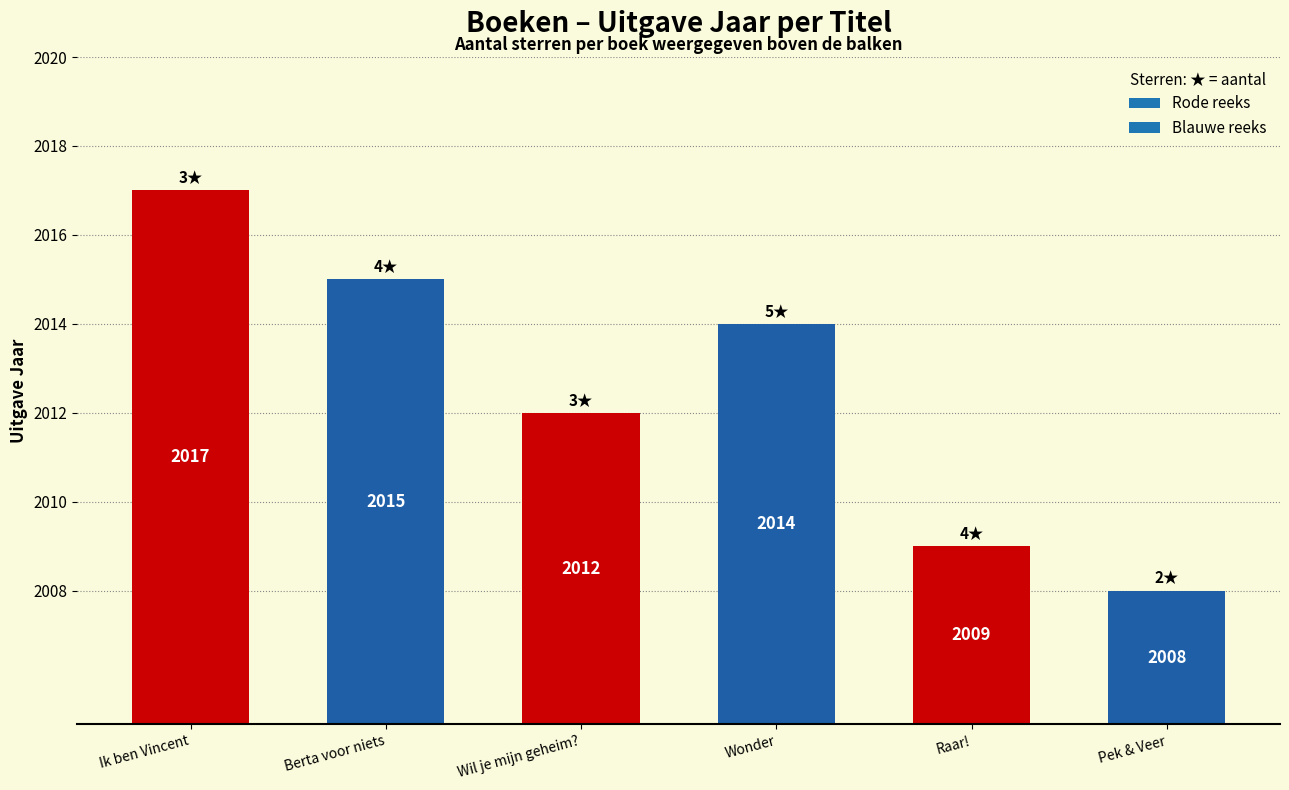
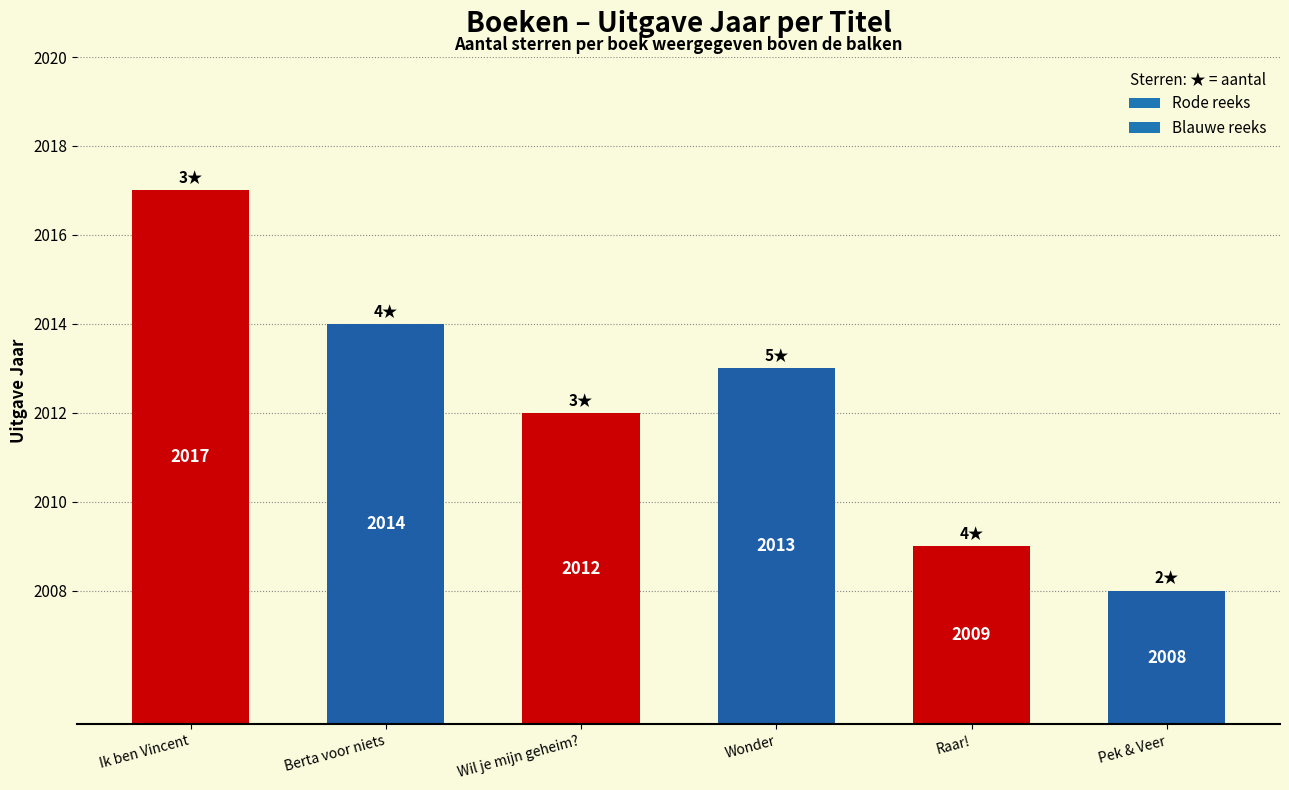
Berta voor niets: 2015 -> 2014
Wonder: 2014 -> 2013
